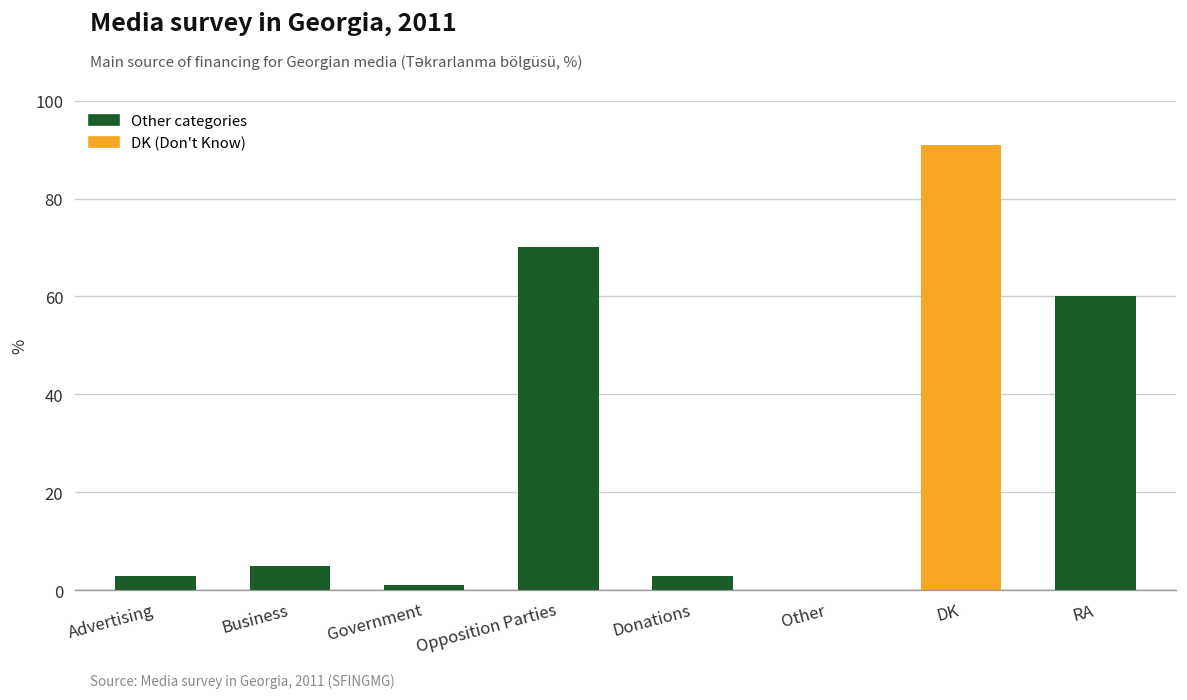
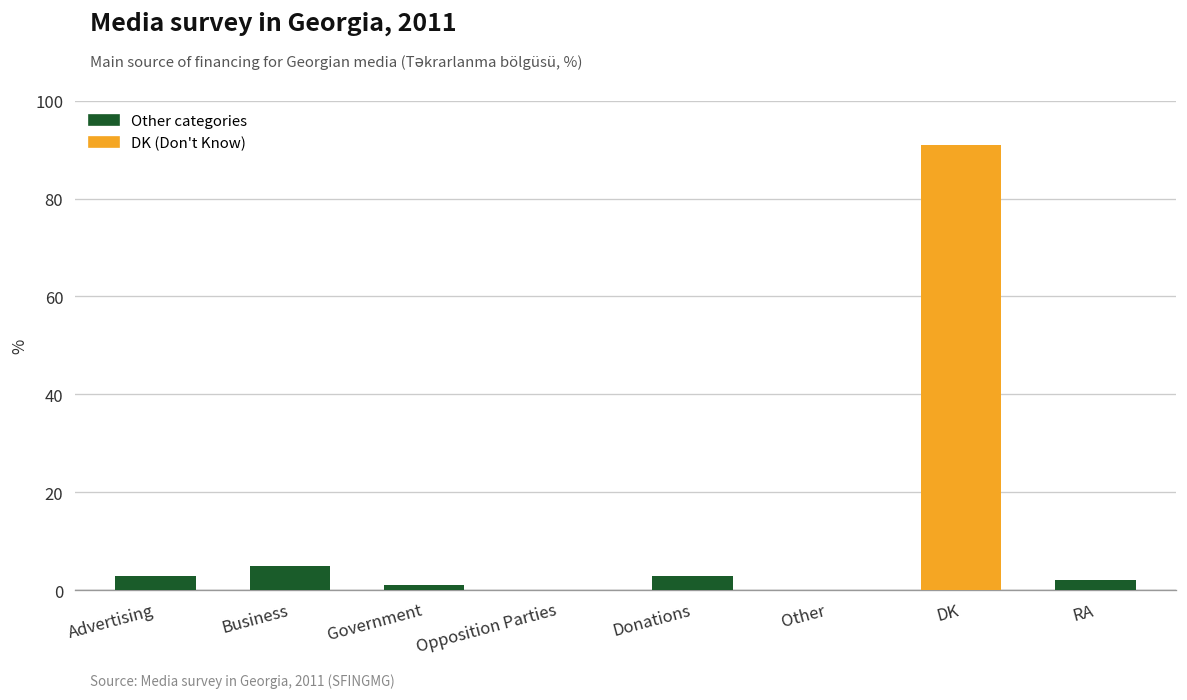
Opposition Parties: 70 -> 0
RA: 60 -> 2
